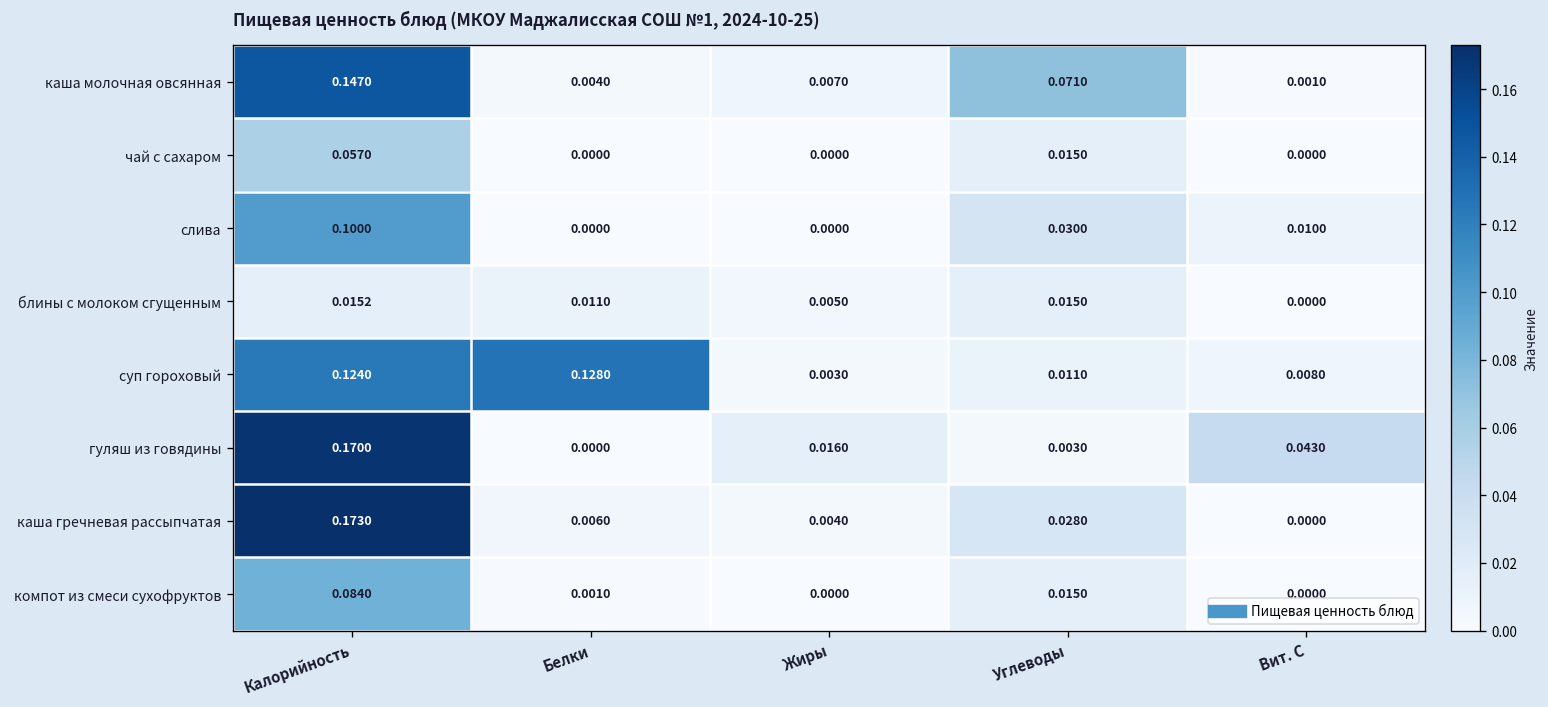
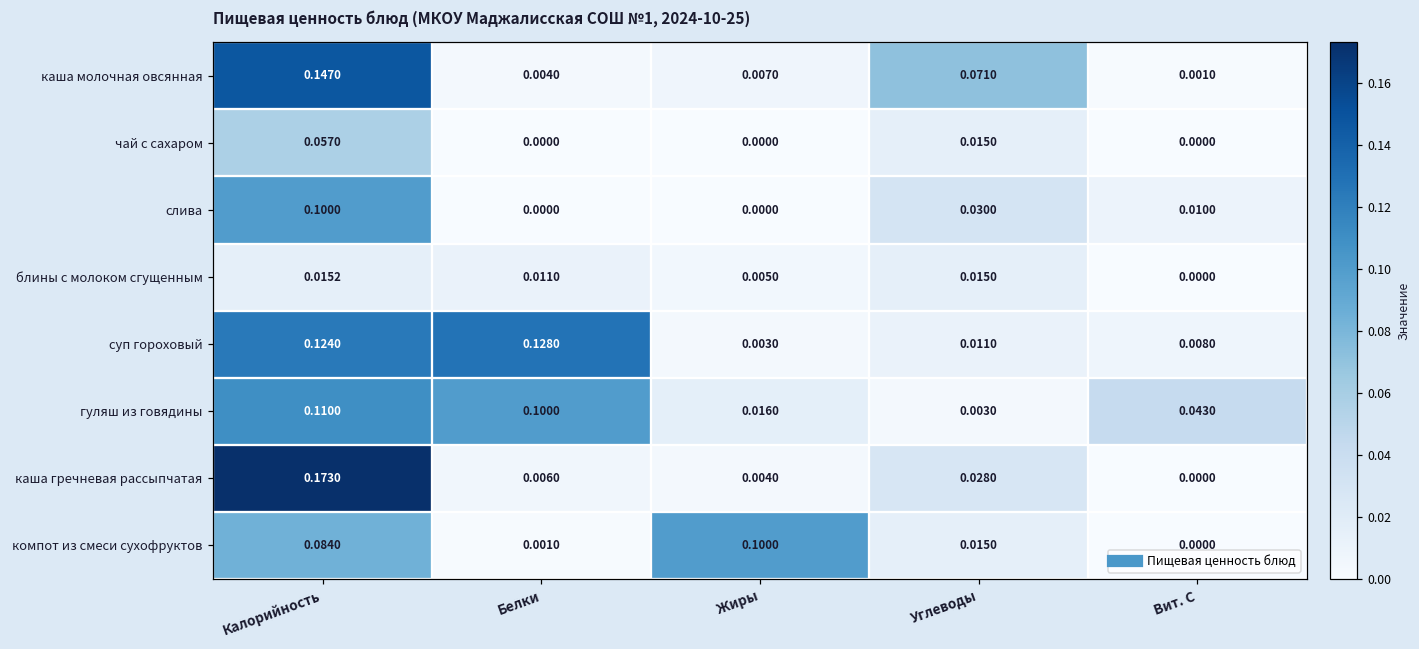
гуляш из говядины, Калорийность: 0.1700 -> 0.1100
гуляш из говядины, Белки: 0.0000 -> 0.1000
компот из смеси сухофруктов, Жиры: 0.0000 -> 0.1000
